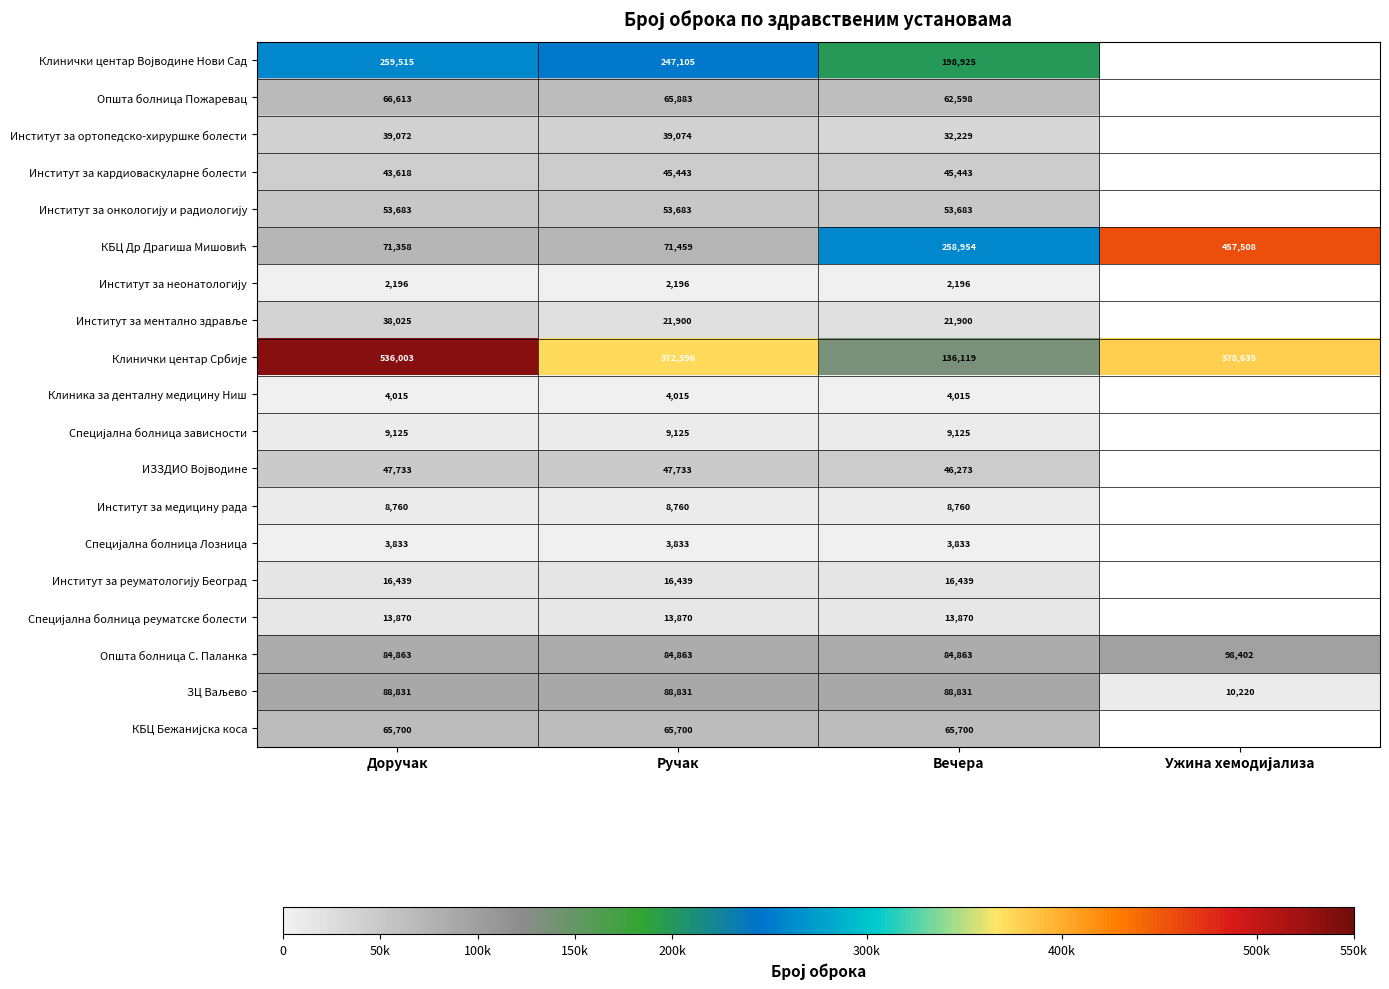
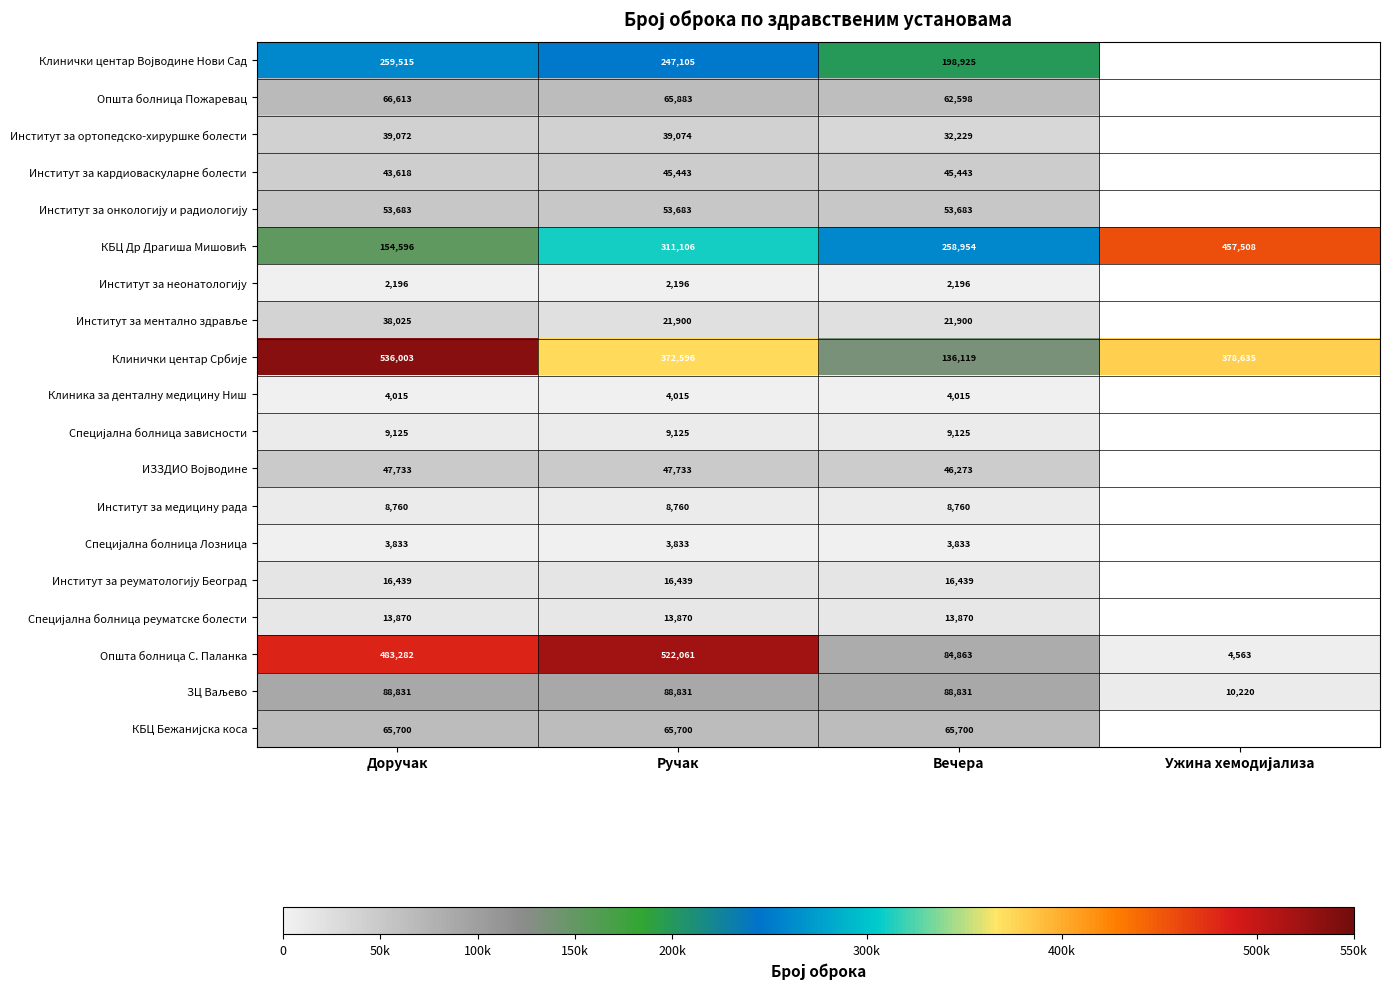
КБЦ Др Драгиша Мишовић, Доручак: 71,358 -> 154,596
КБЦ Др Драгиша Мишовић, Ручак: 71,459 -> 311,106
Општа болница С. Паланка, Доручак: 84,863 -> 483,282
Општа болница С. Паланка, Ручак: 84,863 -> 522,061
Општа болница С. Паланка, Ужина хемодијализа: 98,402 -> 4,563
